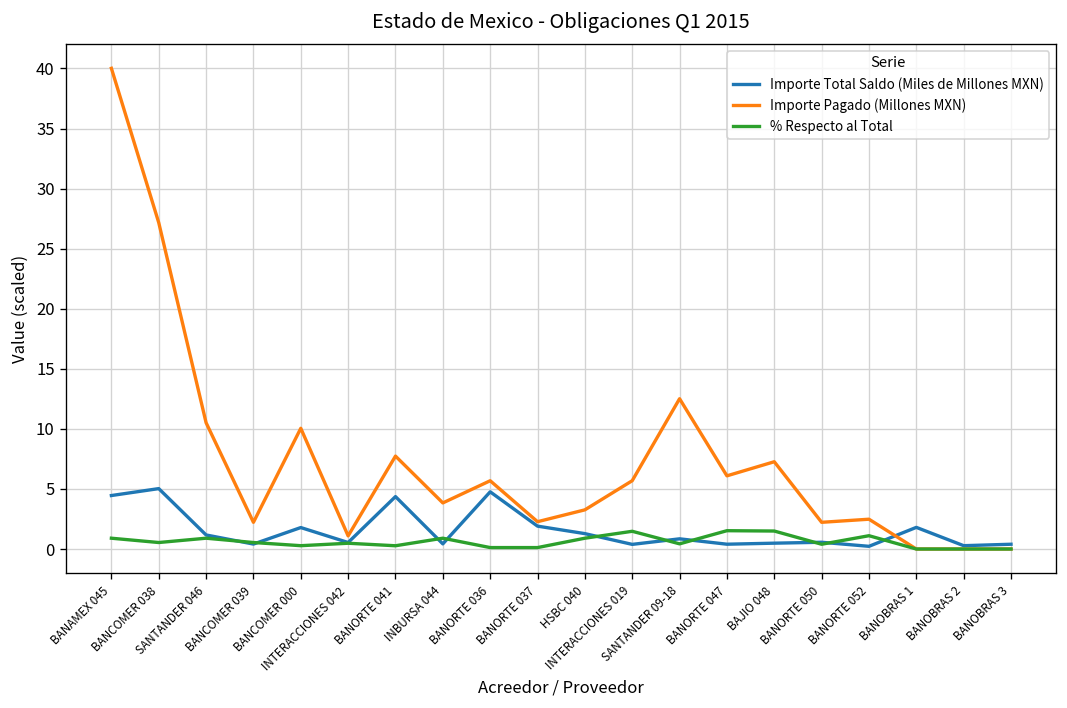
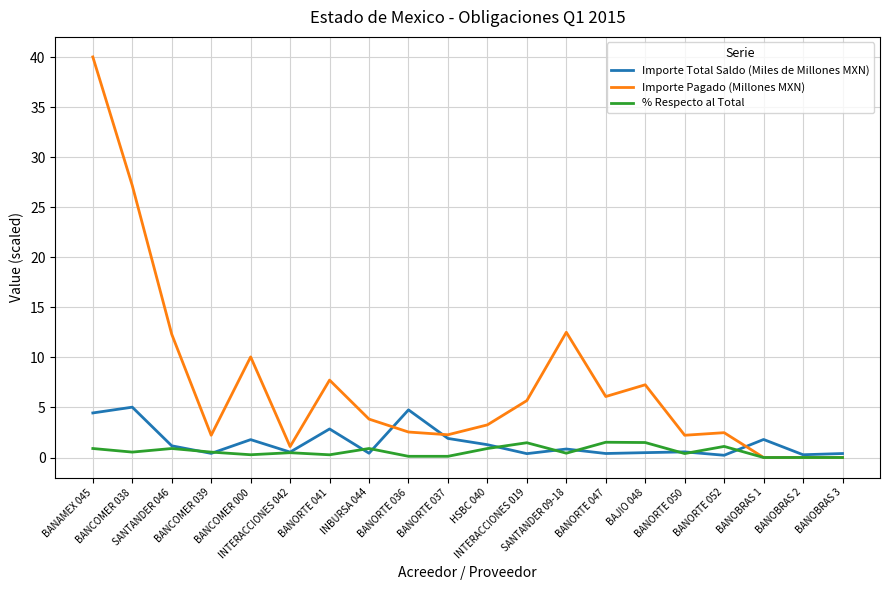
Importe Pagado (Millones MXN), SANTANDER 046: 10.5 -> 12.3
Importe Total Saldo (Miles de Millones MXN), BANORTE 041: 4.4 -> 2.9
Importe Pagado (Millones MXN), BANORTE 036: 5.7 -> 2.5
